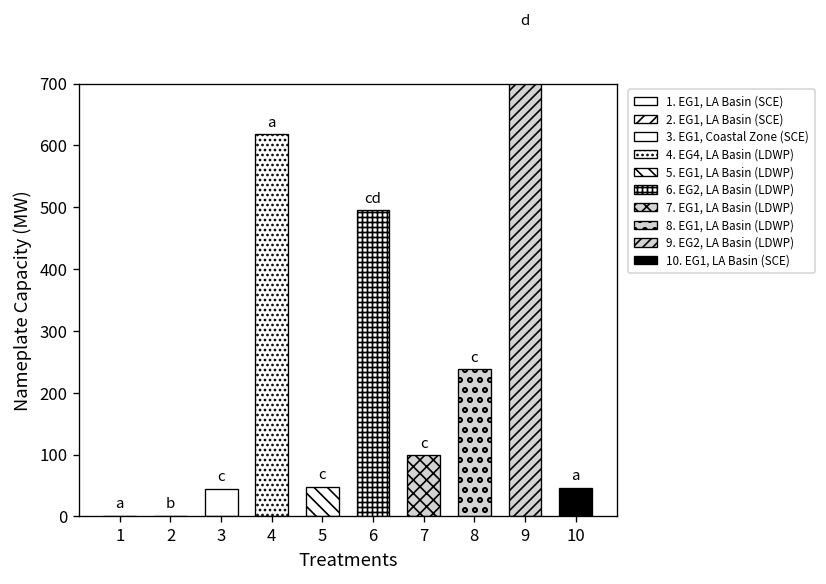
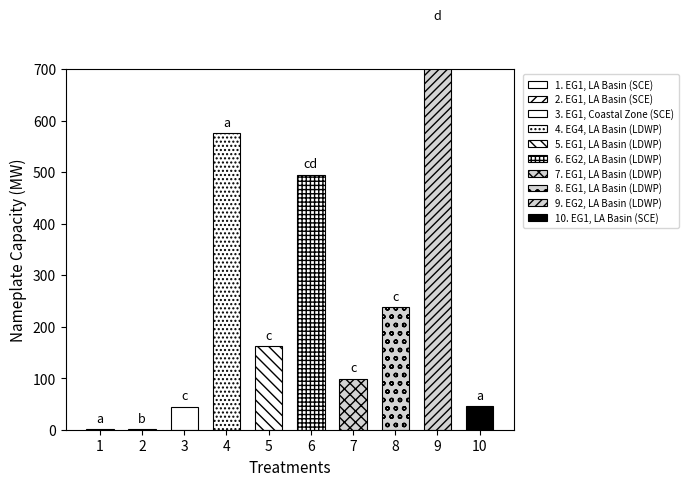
4: 620 -> 580
5: 50 -> 160
